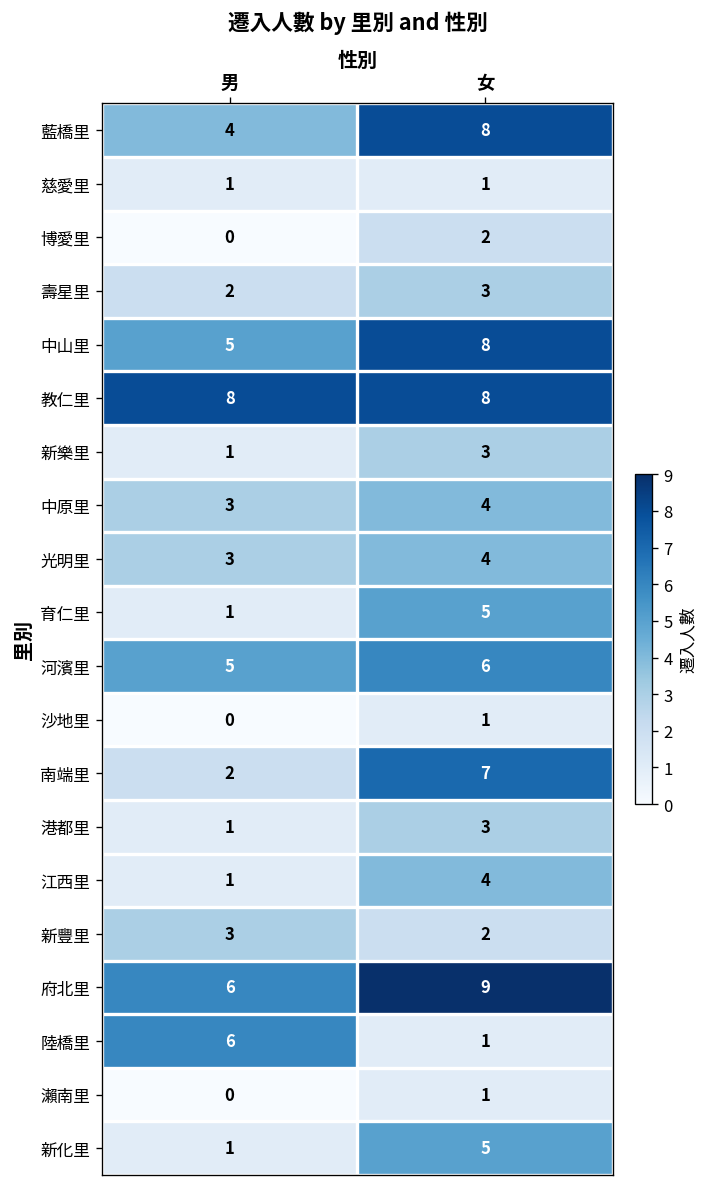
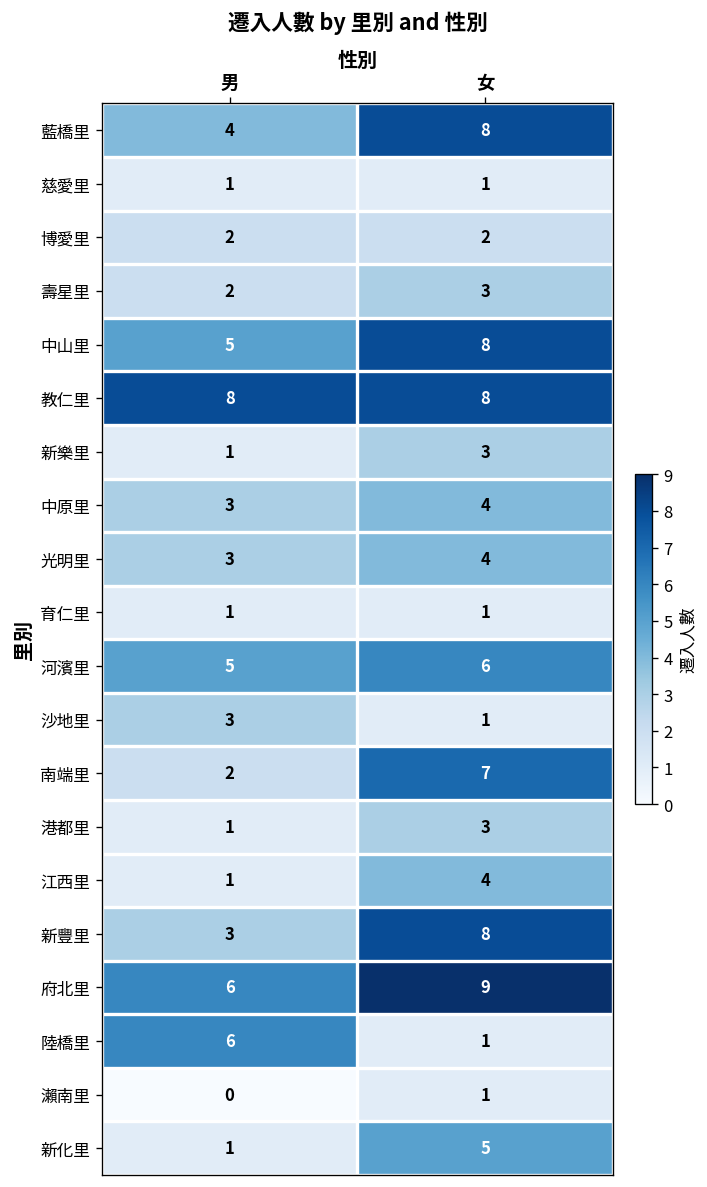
博愛里, 男: 0 -> 2
育仁里, 女: 5 -> 1
沙地里, 男: 0 -> 3
新豐里, 女: 2 -> 8
